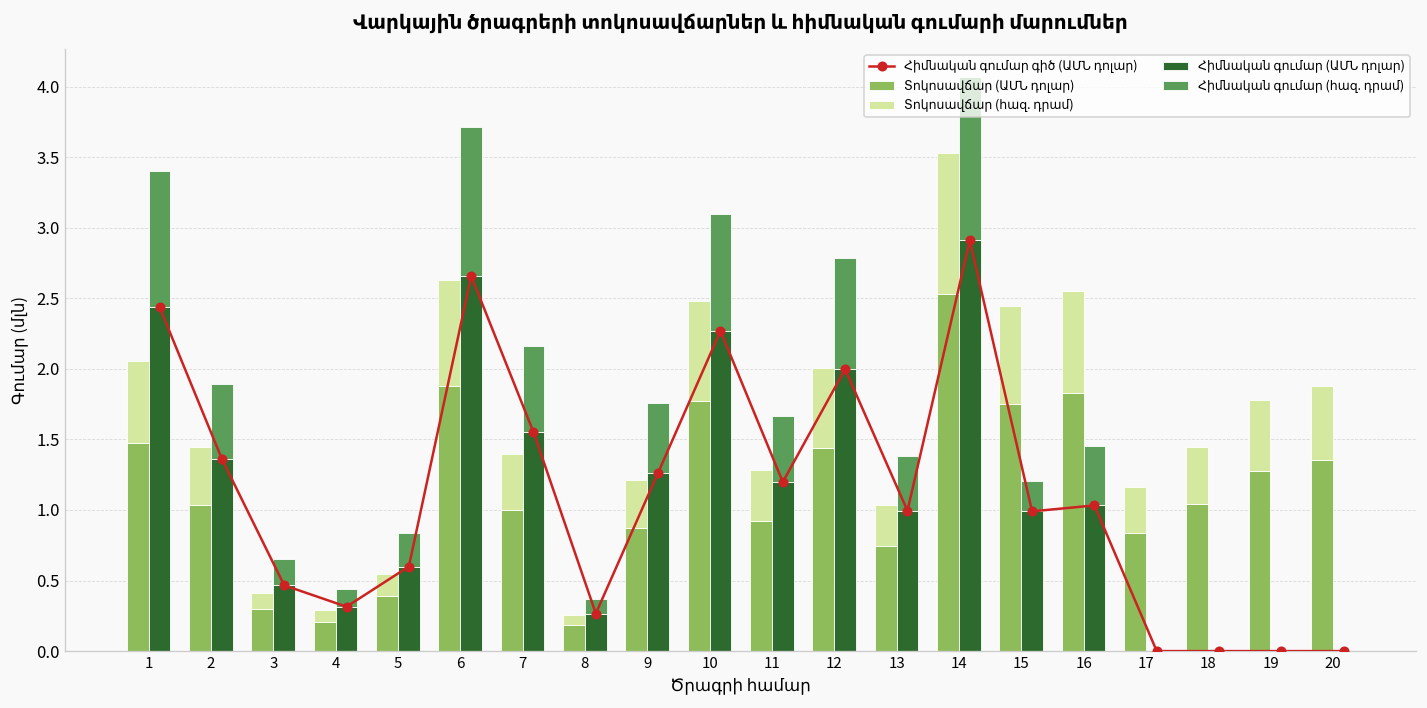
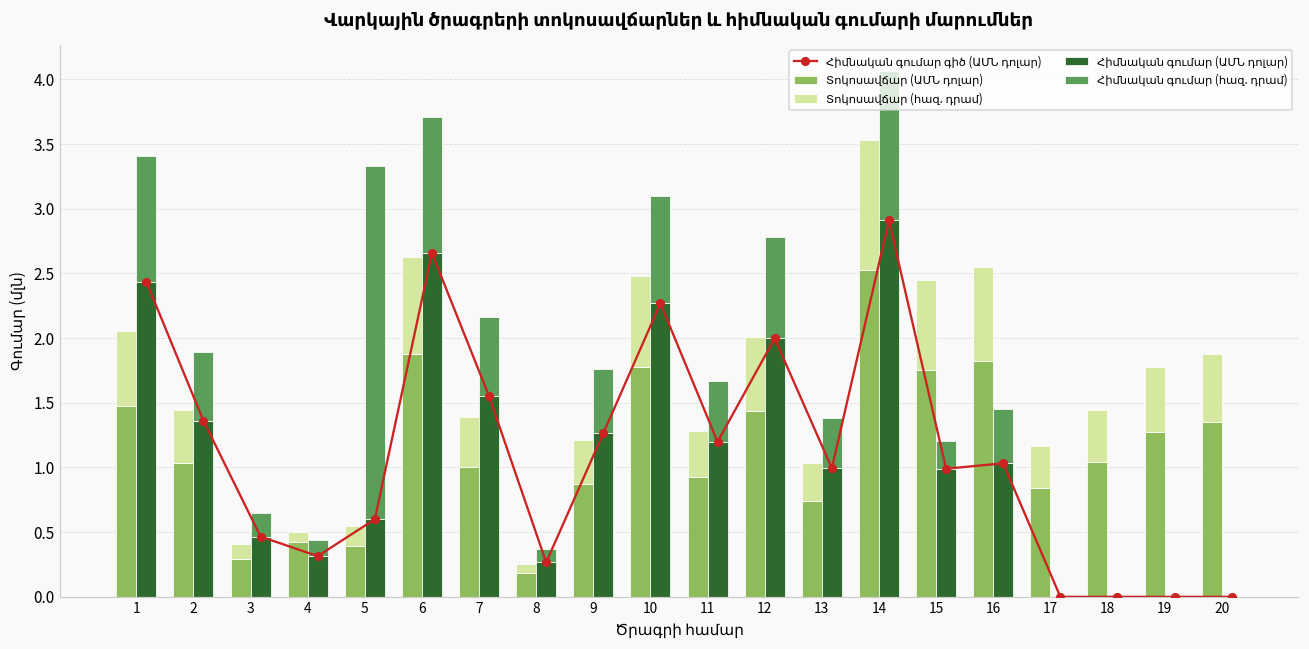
Տոկոսավճար (ԱՄՆ դոլար), 4: 0.21 -> 0.42
Հիմնական գումար (հազ. դրամ), 5: 0.24 -> 2.73
